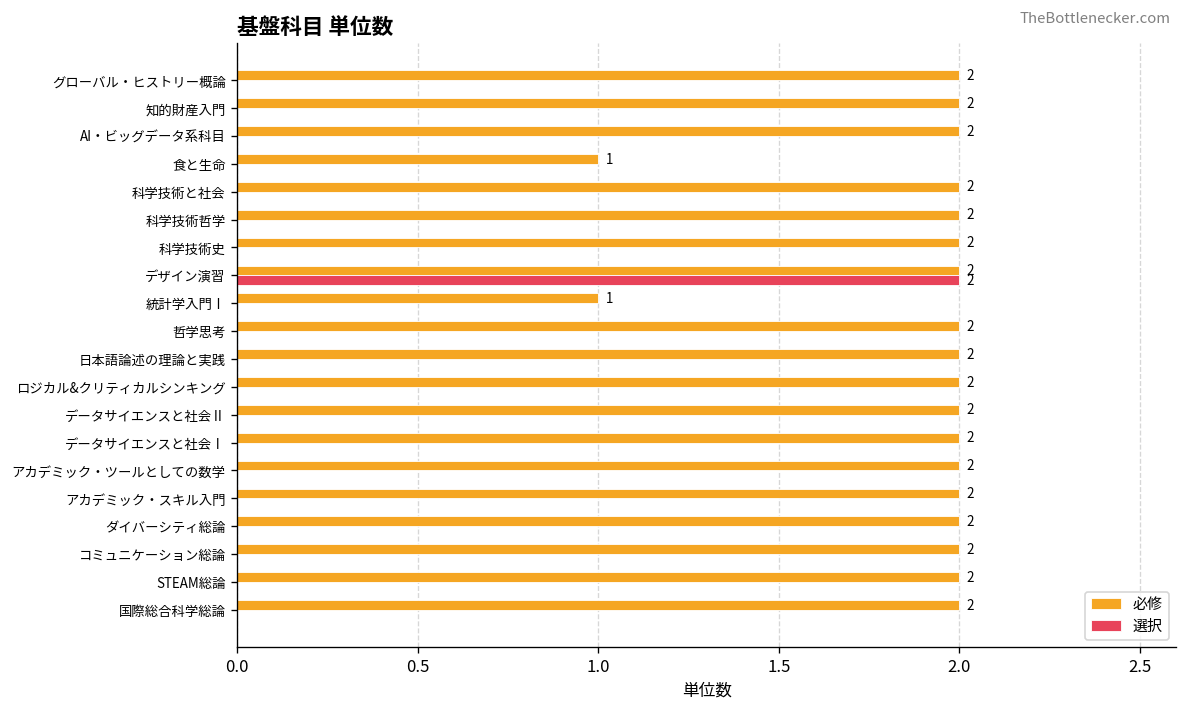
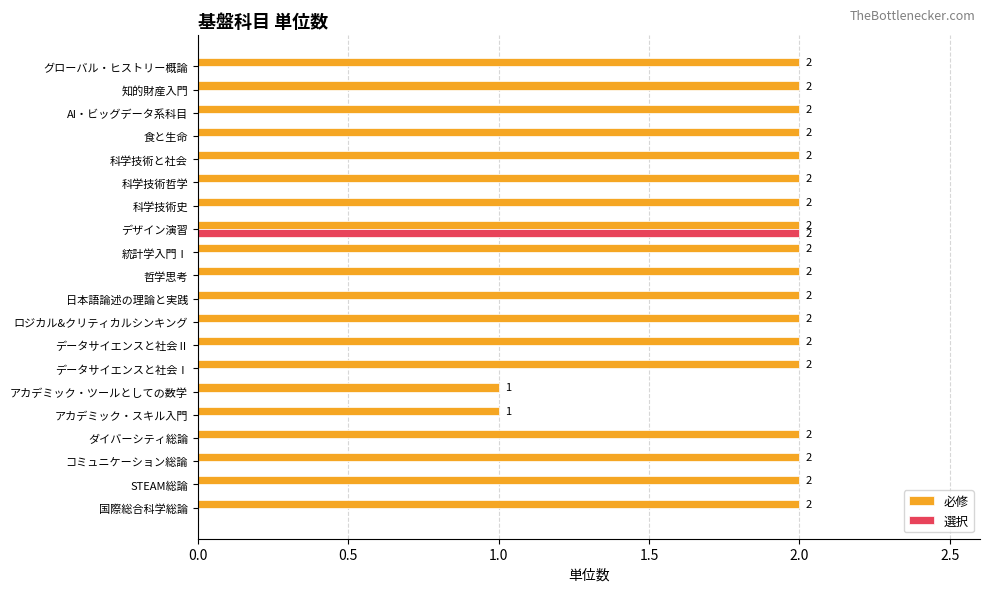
必修, 食と生命: 1 -> 2
必修, 統計学入門Ⅰ: 1 -> 2
必修, アカデミック・ツールとしての数学: 2 -> 1
必修, アカデミック・スキル入門: 2 -> 1
